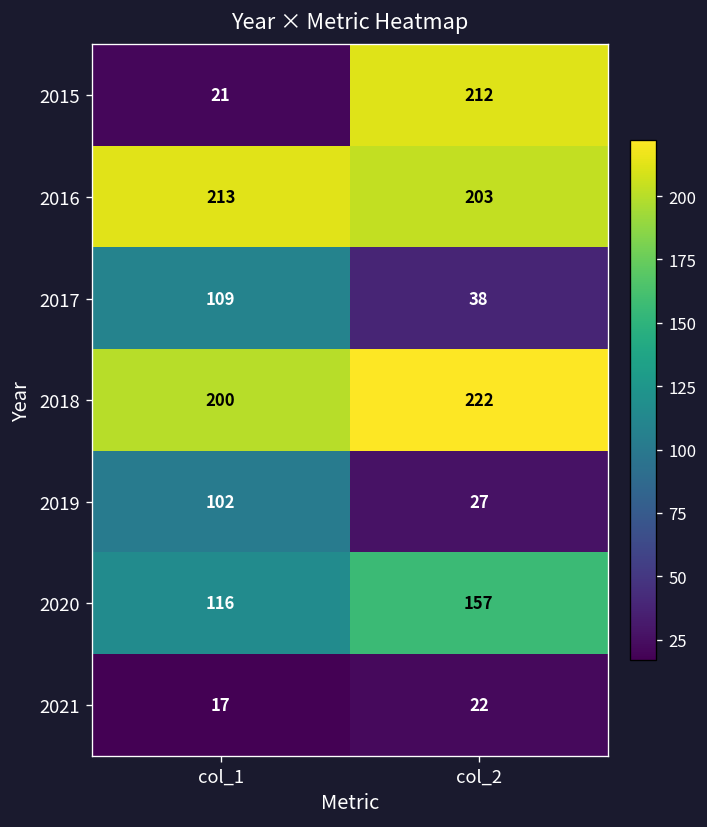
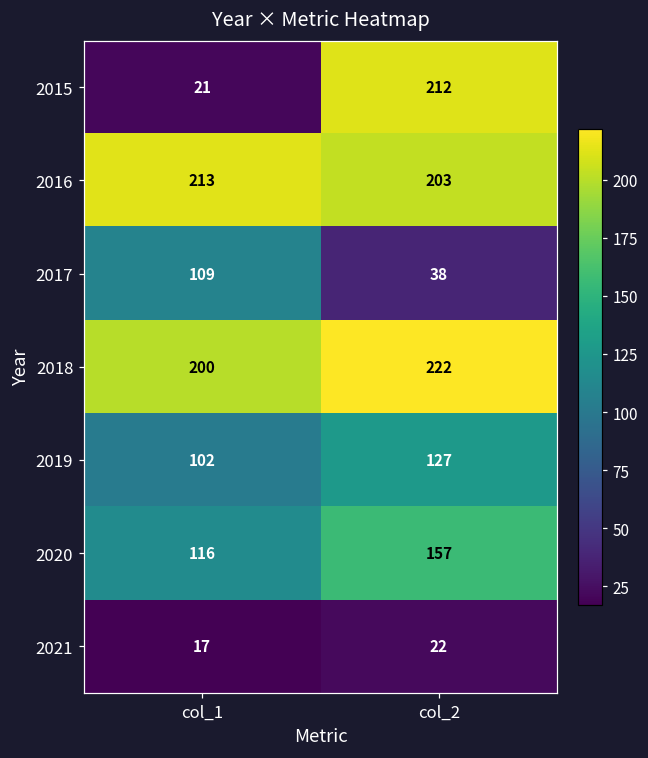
2019, col_2: 27 -> 127
